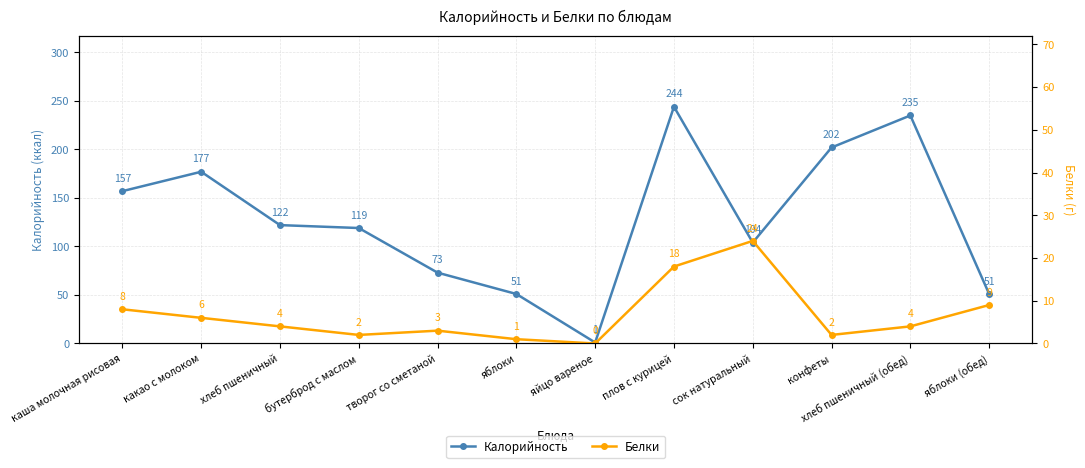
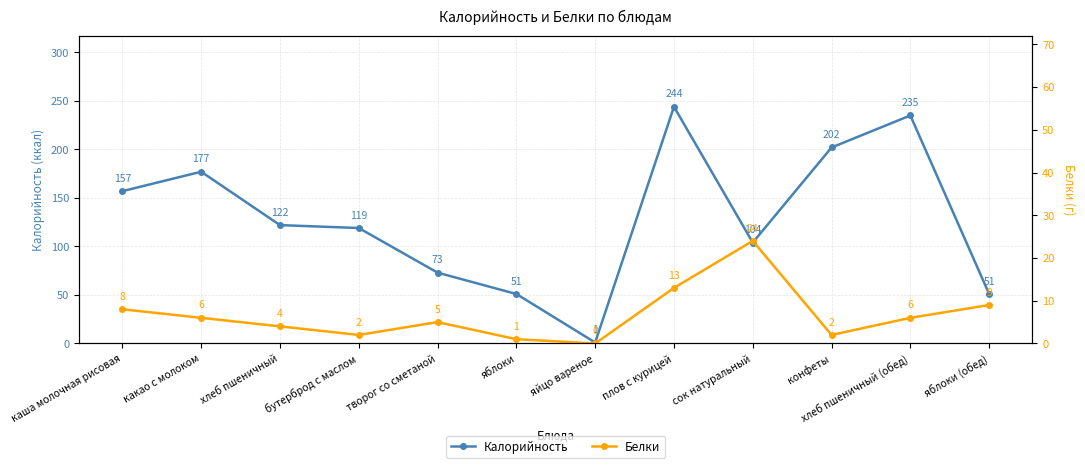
Белки, творог со сметаной: 3 -> 5
Белки, плов с курицей: 18 -> 13
Белки, хлеб пшеничный (обед): 4 -> 6
